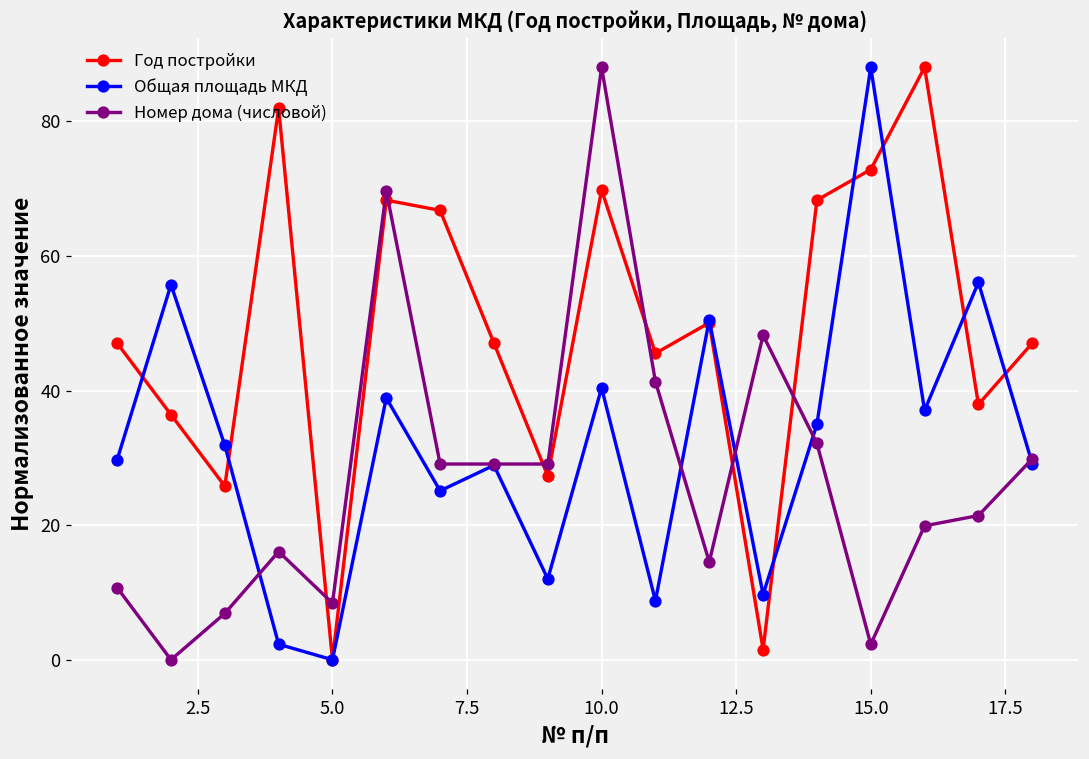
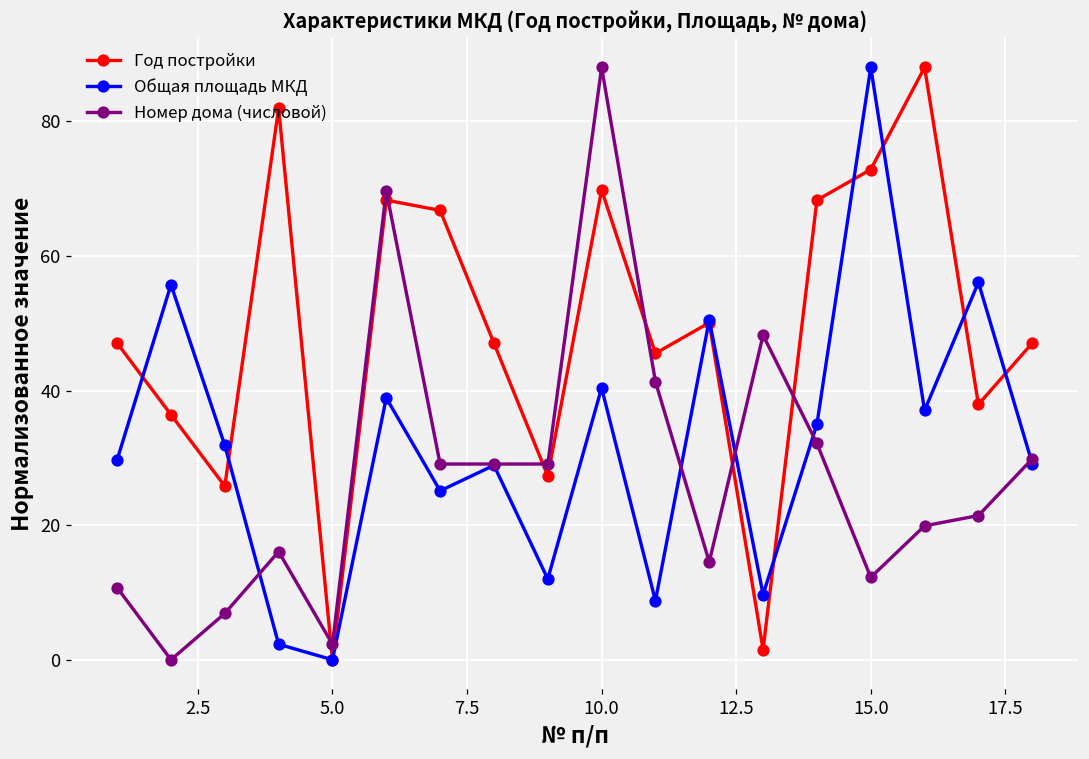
Номер дома (числовой), 5.0: 8 -> 2
Номер дома (числовой), 15.0: 2 -> 12
